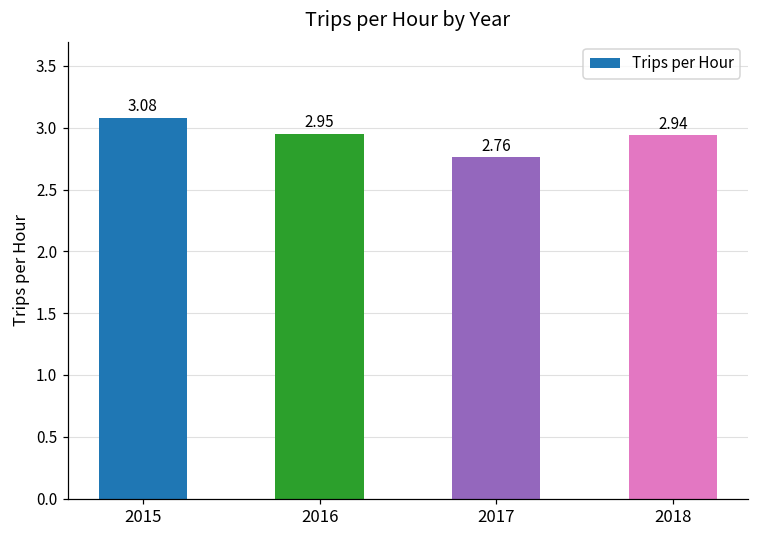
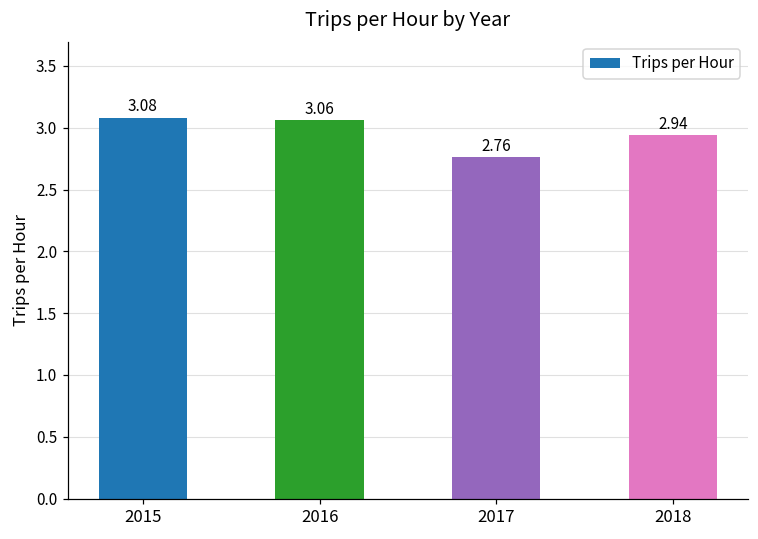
2016: 2.95 -> 3.06
